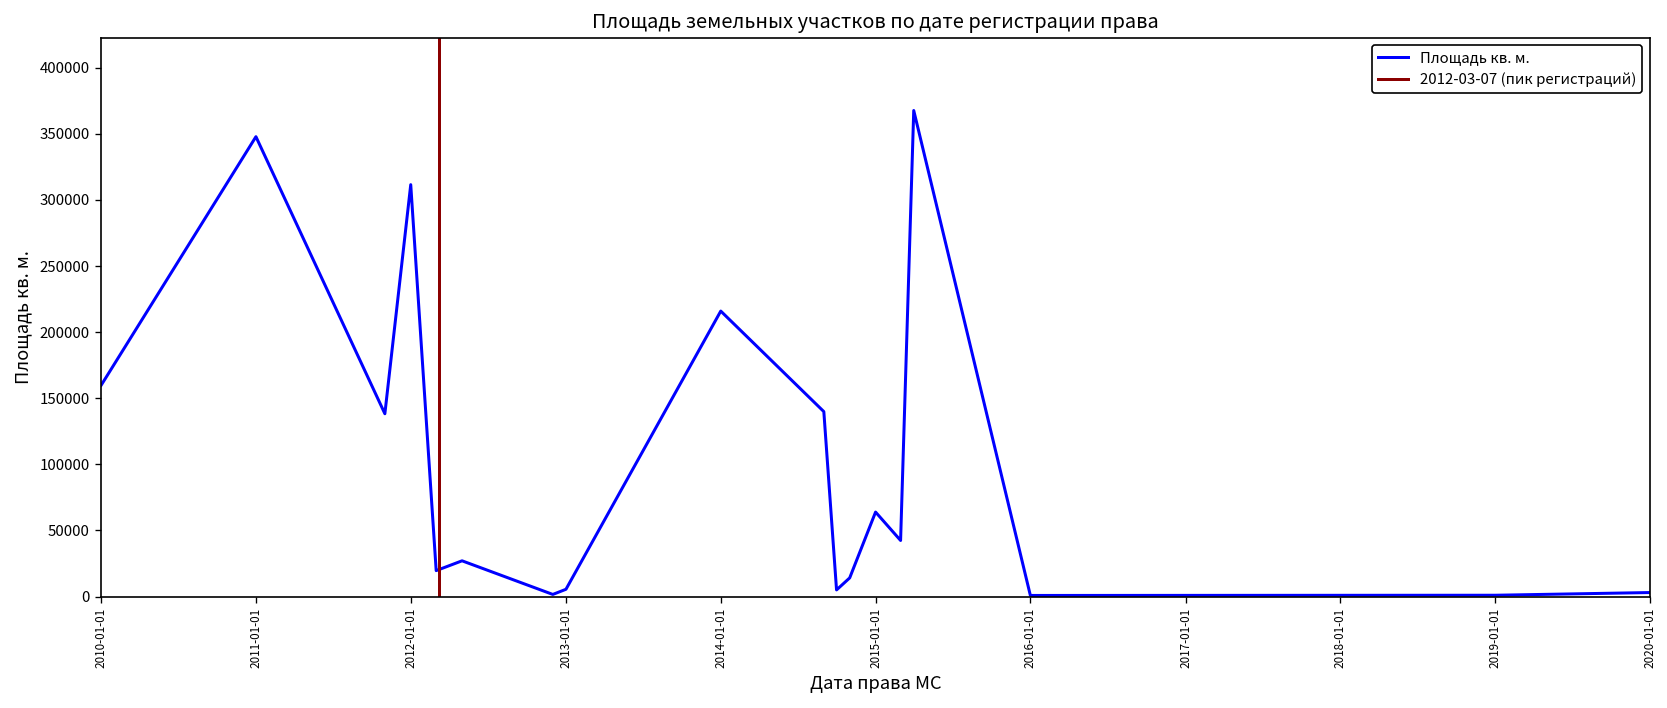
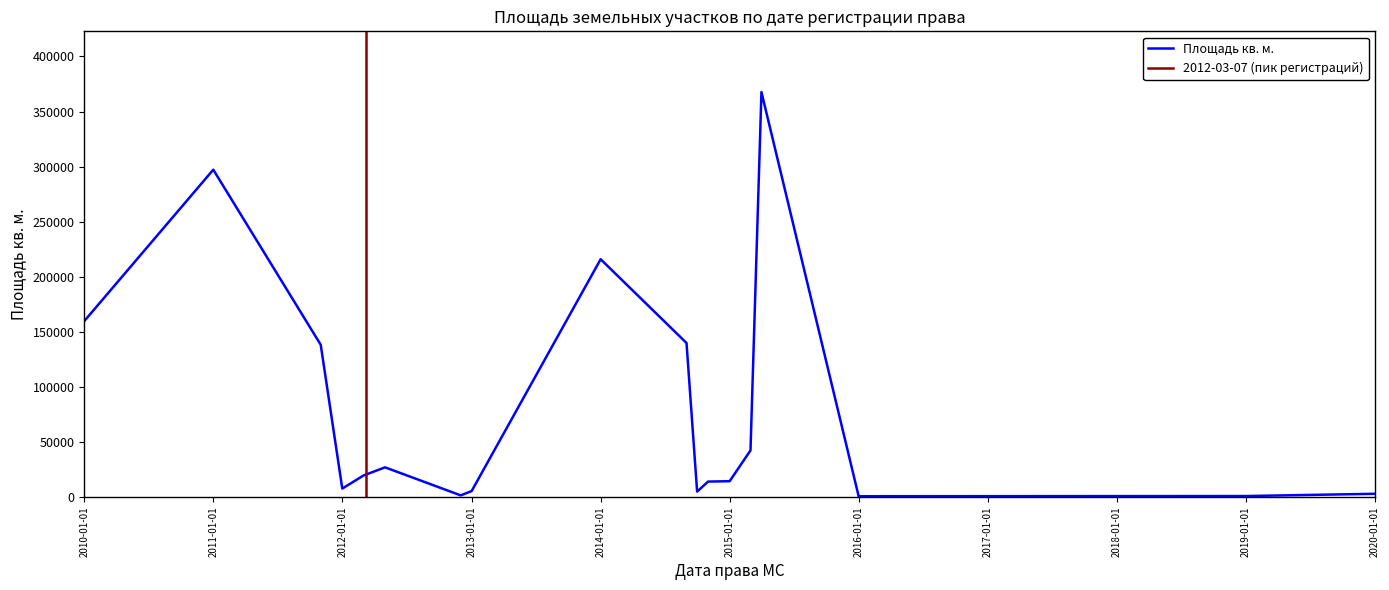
2011-01-01: 348000 -> 297000
2012-01-01: 312000 -> 8000
2015-01-01: 64000 -> 14000
